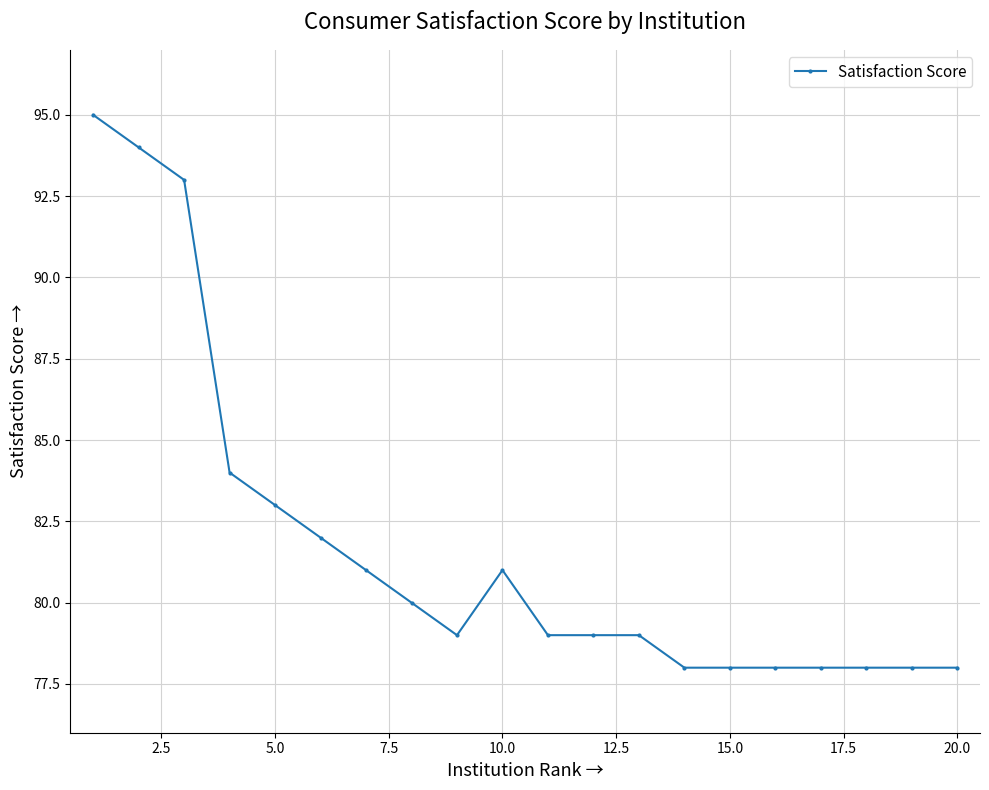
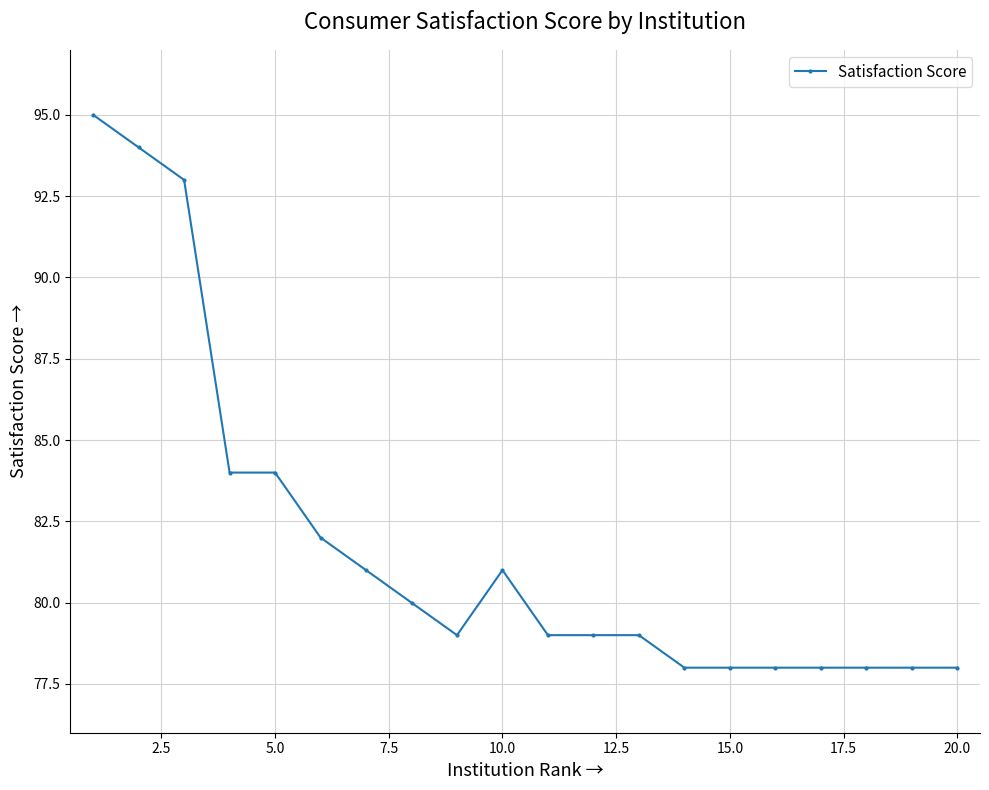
5.0: 83 -> 84
